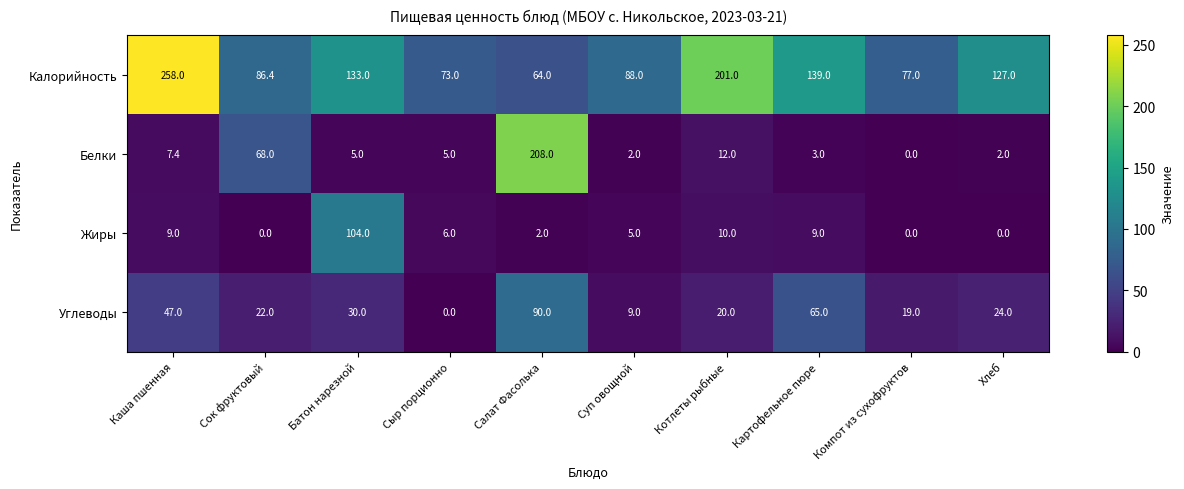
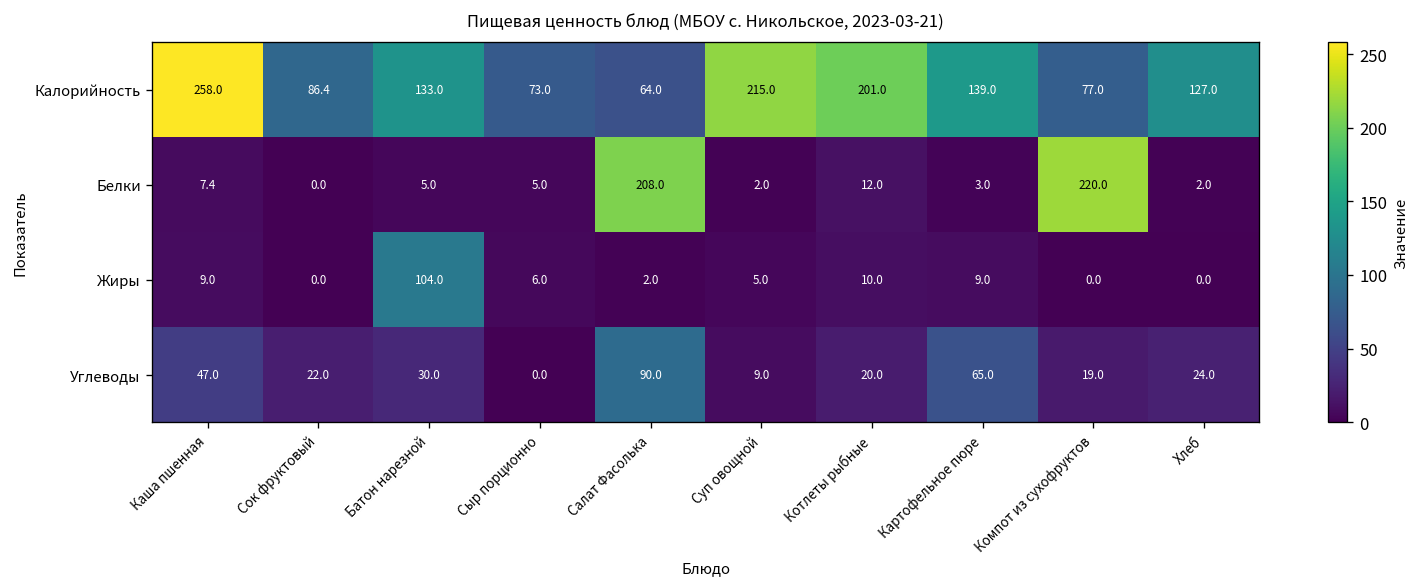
Калорийность, Суп овощной: 88.0 -> 215.0
Белки, Сок фруктовый: 68.0 -> 0.0
Белки, Компот из сухофруктов: 0.0 -> 220.0
